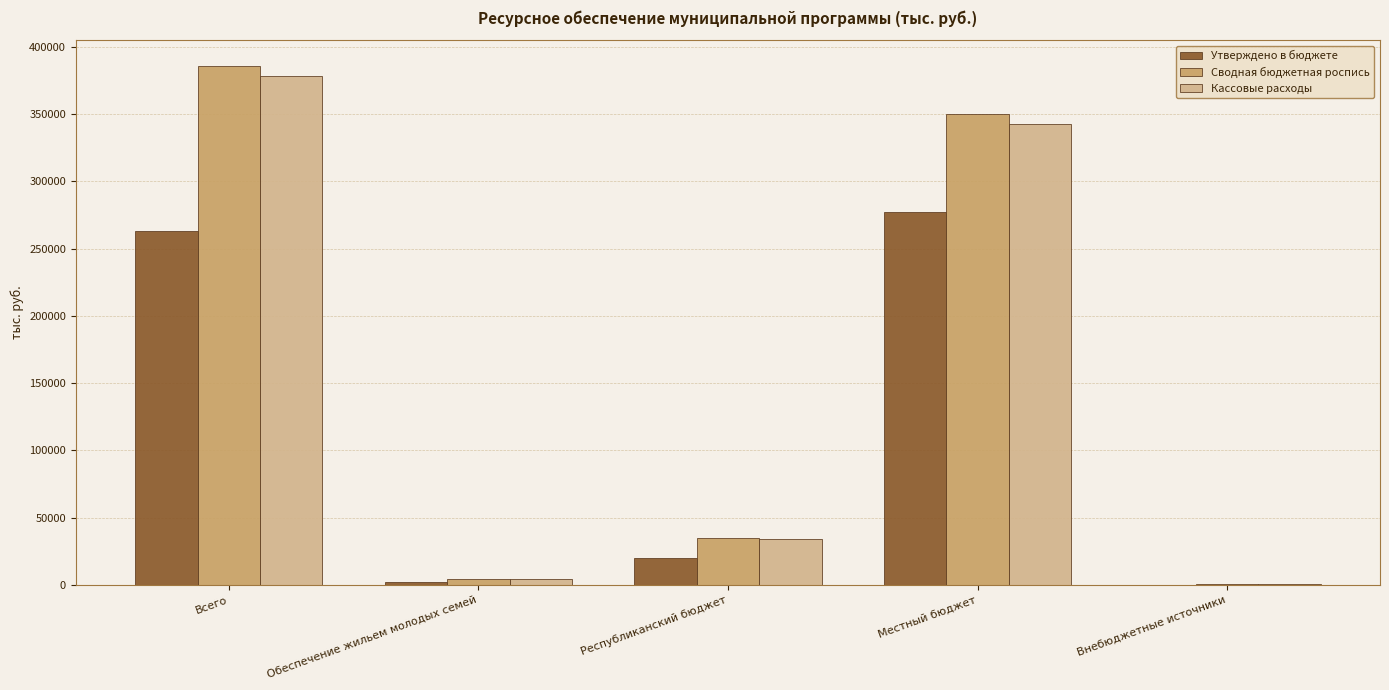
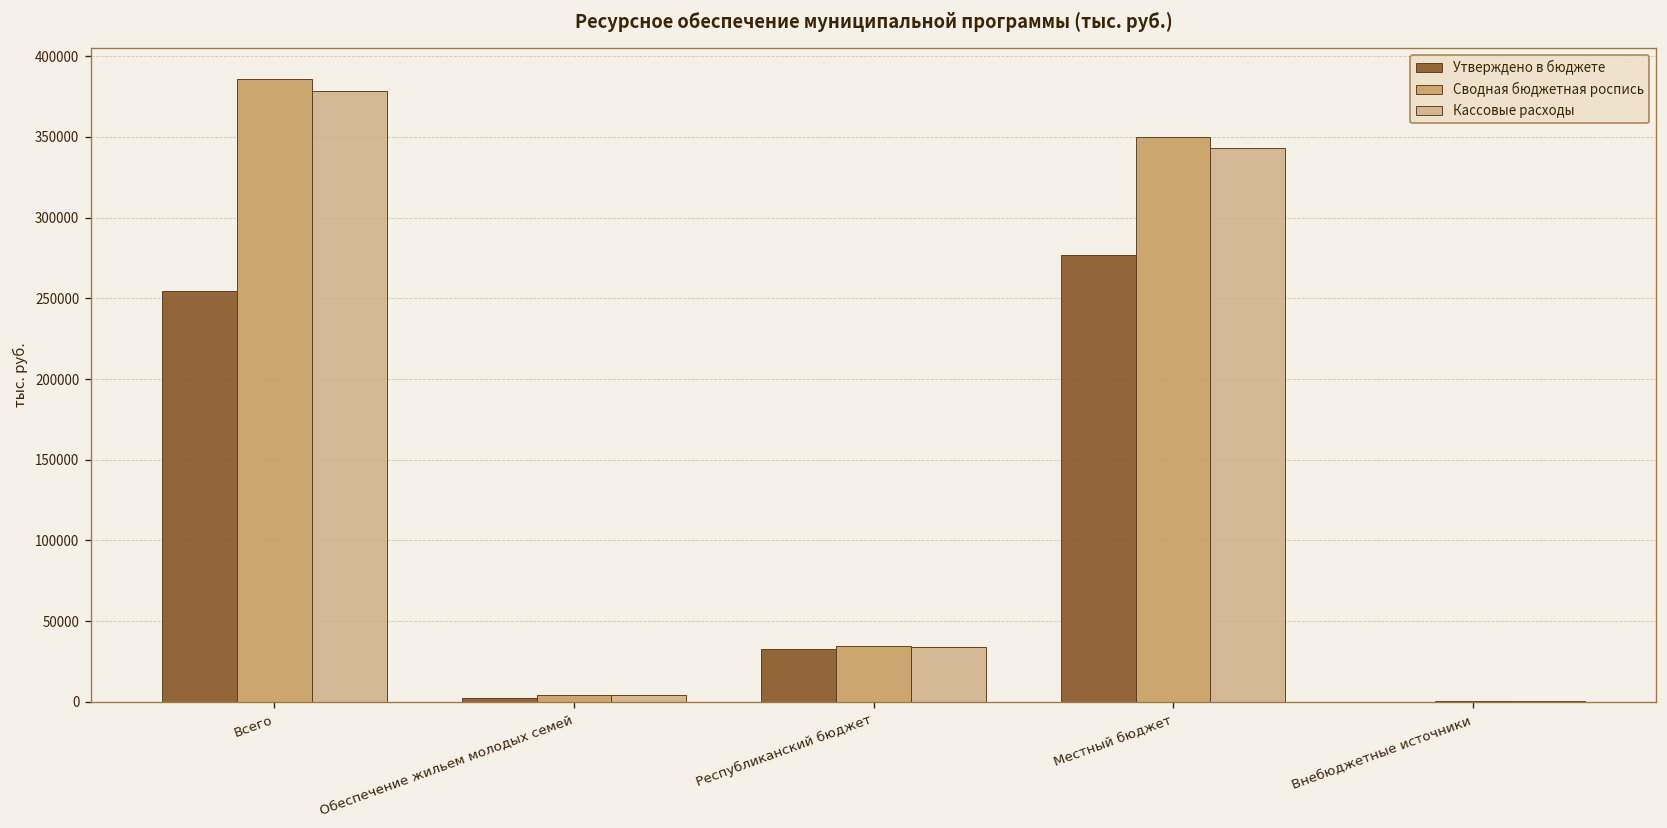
Утверждено в бюджете, Всего: 263000 -> 255000
Утверждено в бюджете, Республиканский бюджет: 20000 -> 33000
